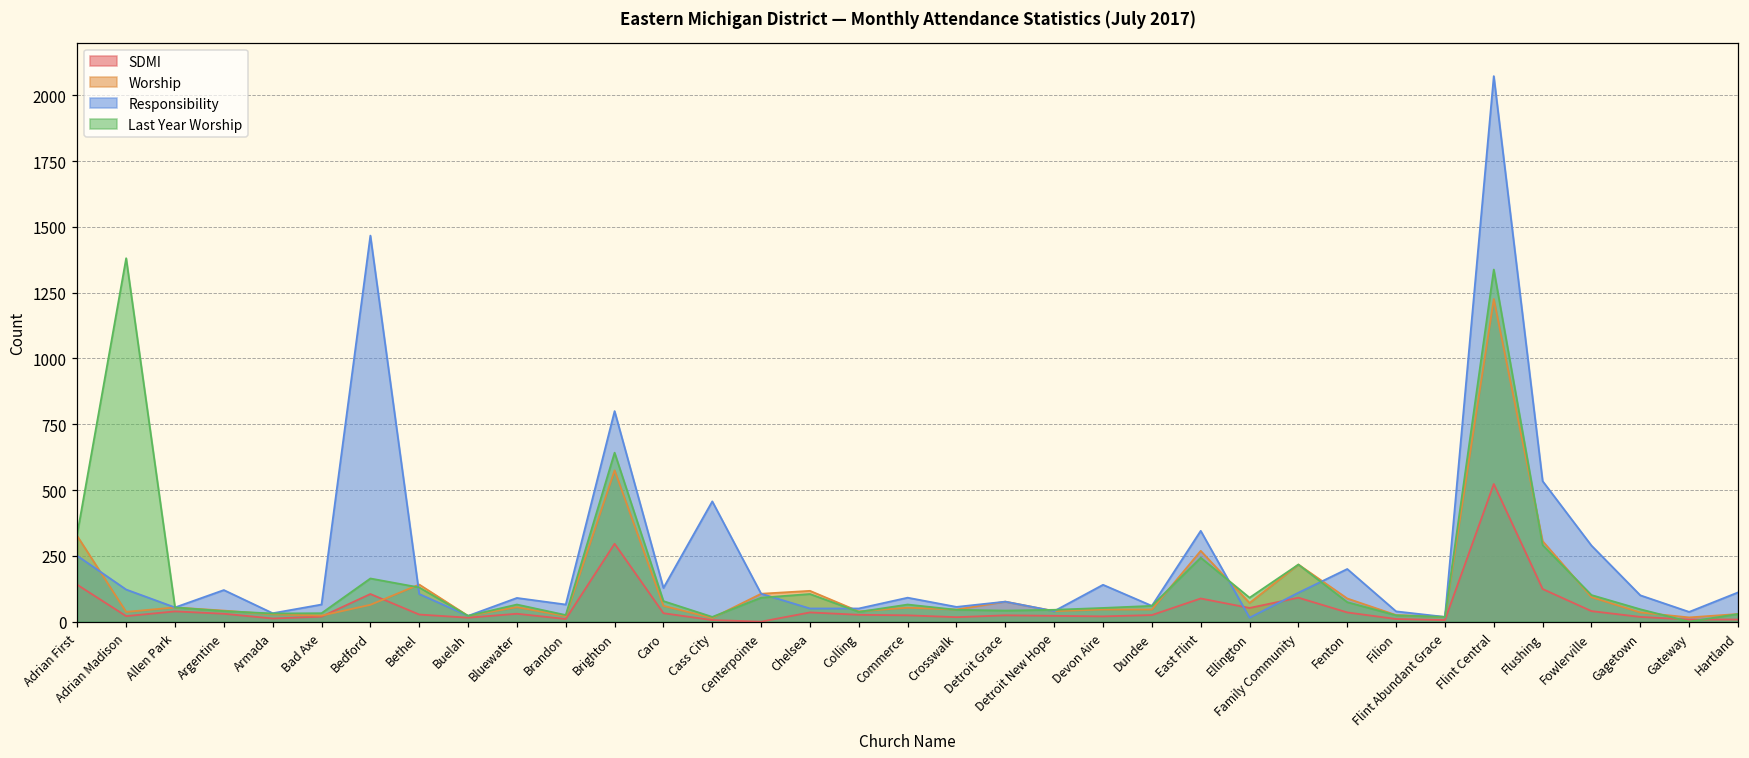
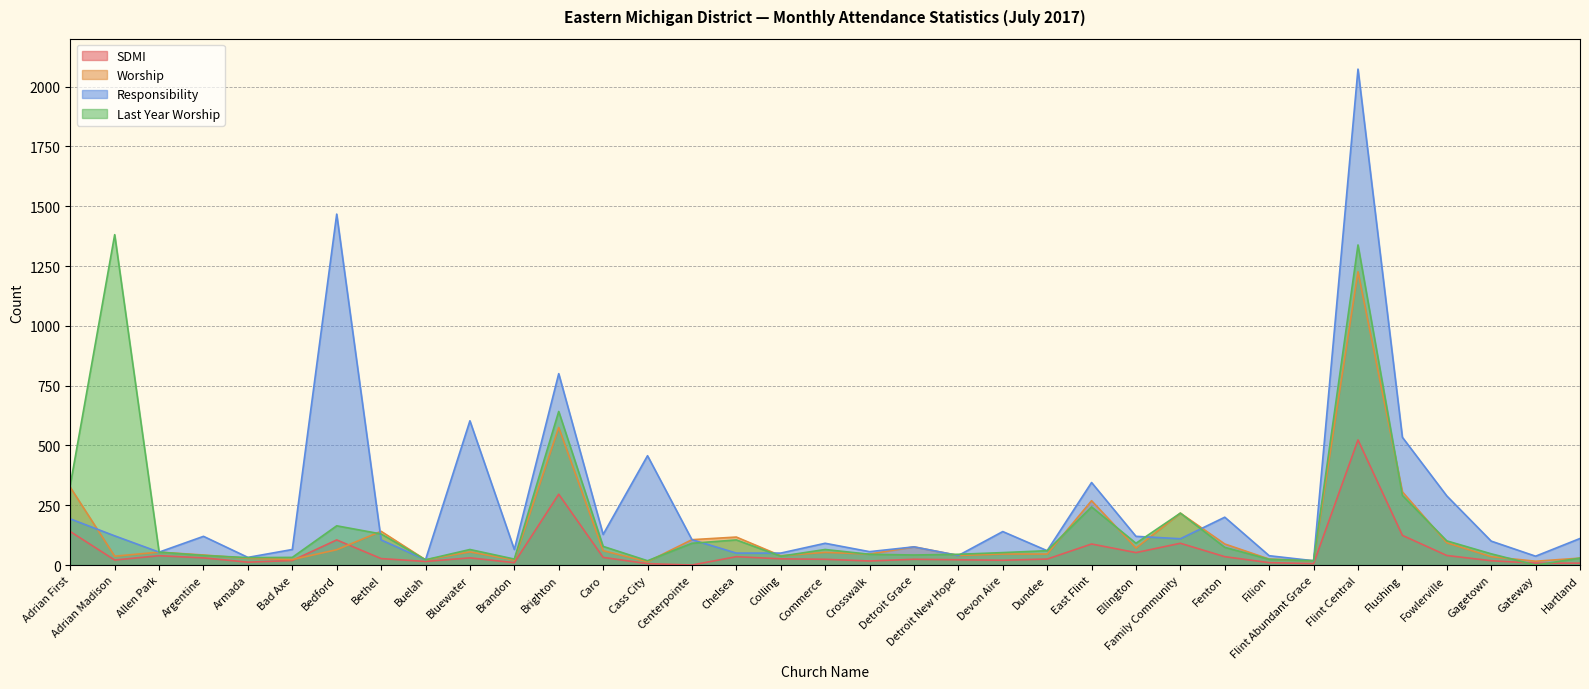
Responsibility, Adrian First: 250 -> 190
Responsibility, Bluewater: 90 -> 600
Responsibility, Ellington: 20 -> 120
